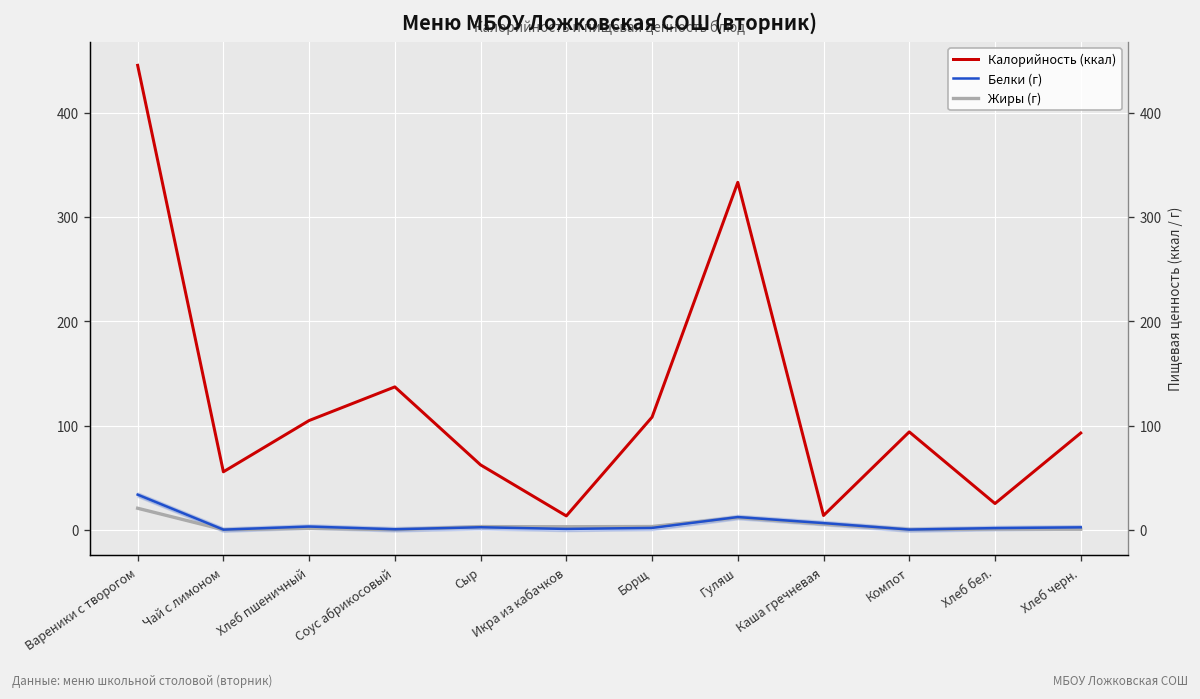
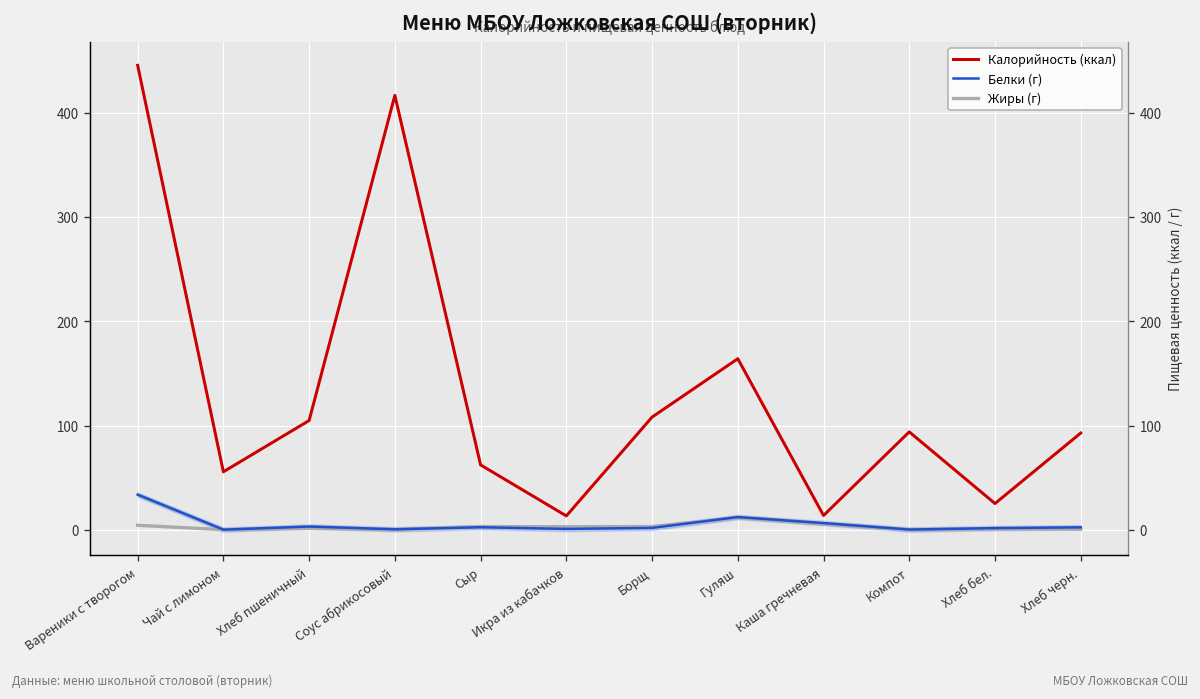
Жиры (г), Вареники с творогом: 20 -> 0
Калорийность (ккал), Соус абрикосовый: 140 -> 420
Калорийность (ккал), Гуляш: 330 -> 160
